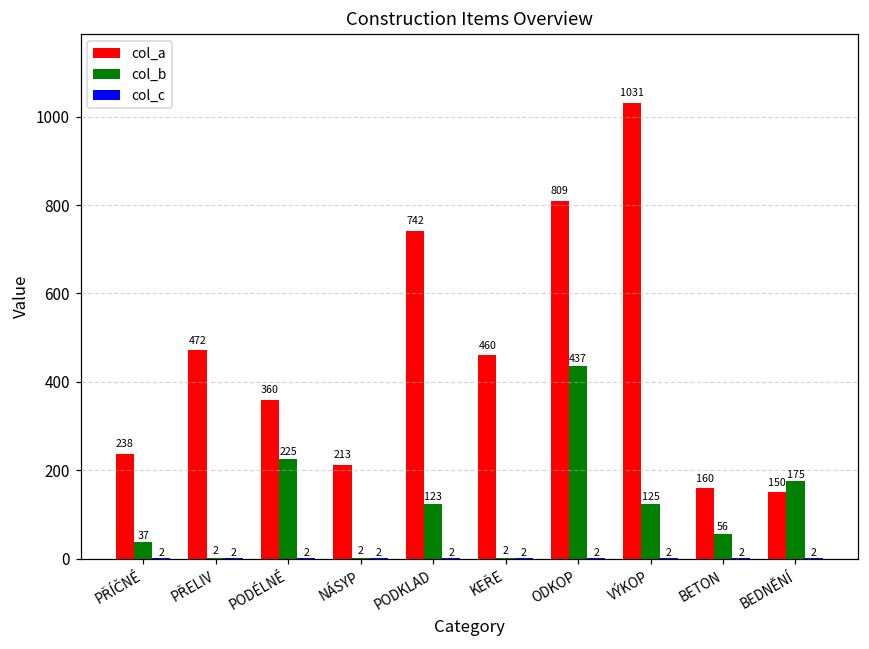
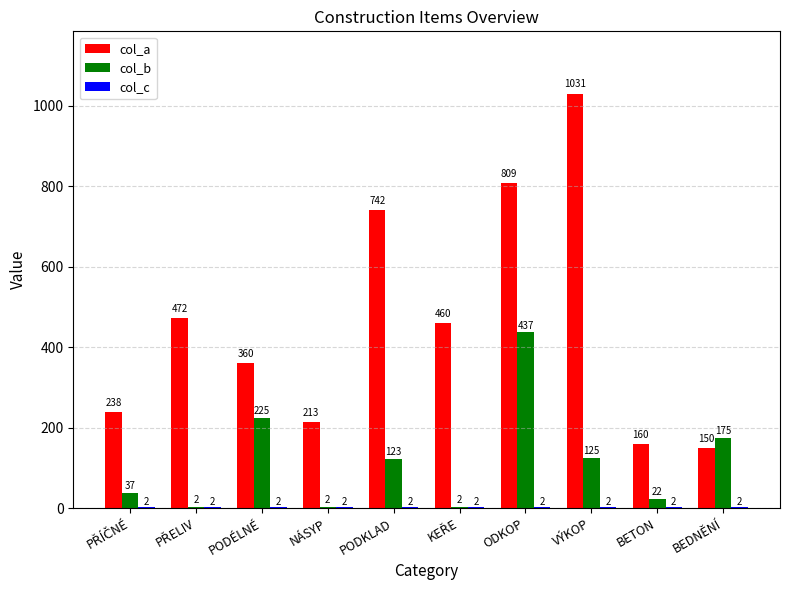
col_b, BETON: 56 -> 22
